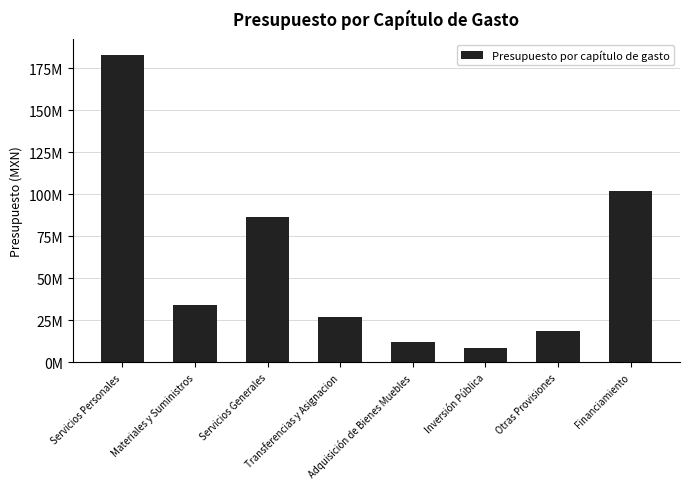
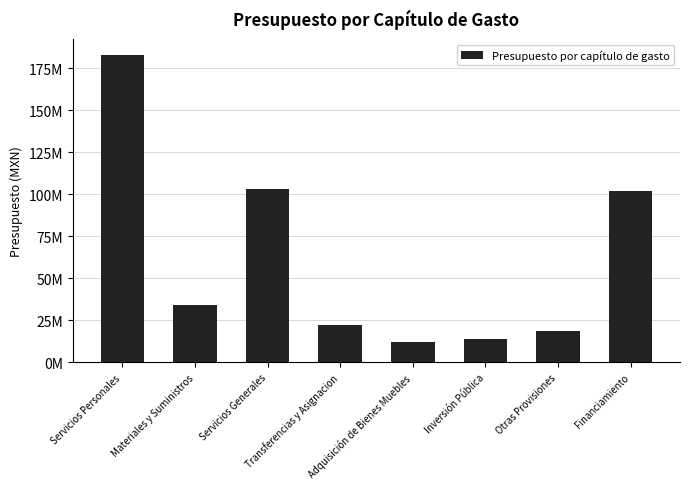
Servicios Generales: 86000000 -> 103000000
Transferencias y Asignacion: 27000000 -> 22000000
Inversión Pública: 9000000 -> 14000000
